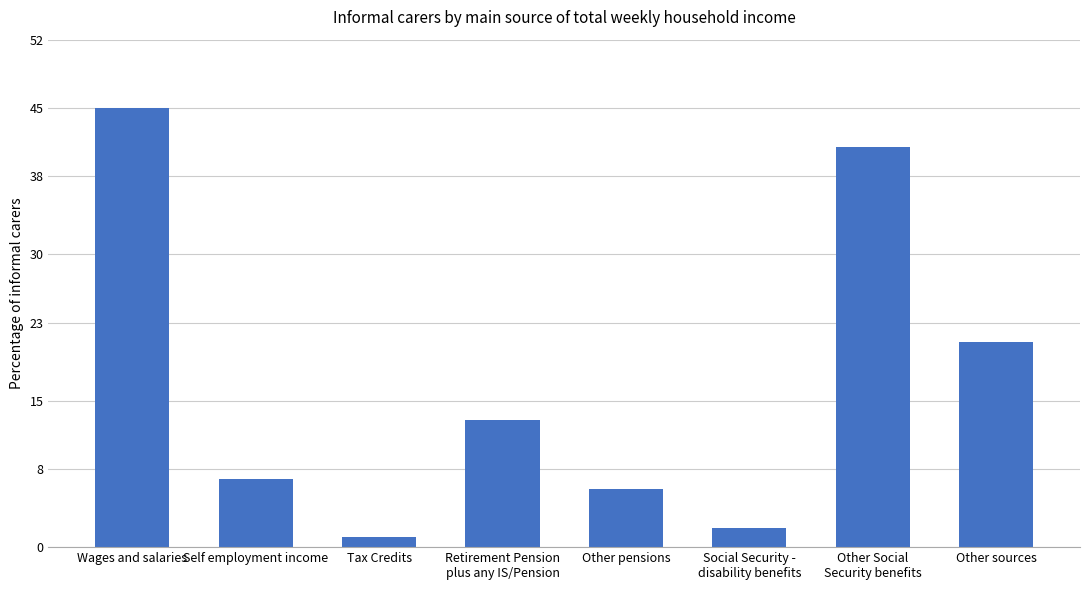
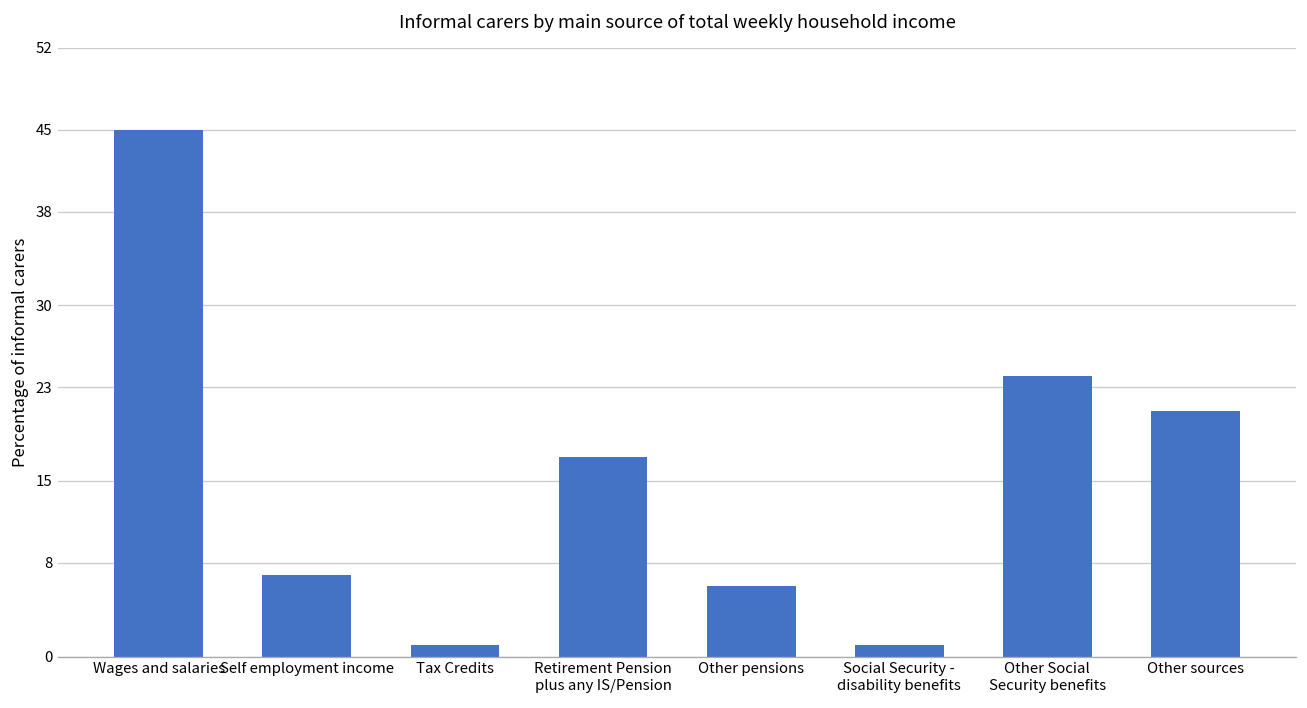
Retirement Pension plus any IS/Pension: 13 -> 17
Social Security - disability benefits: 2 -> 1
Other Social Security benefits: 41 -> 24
